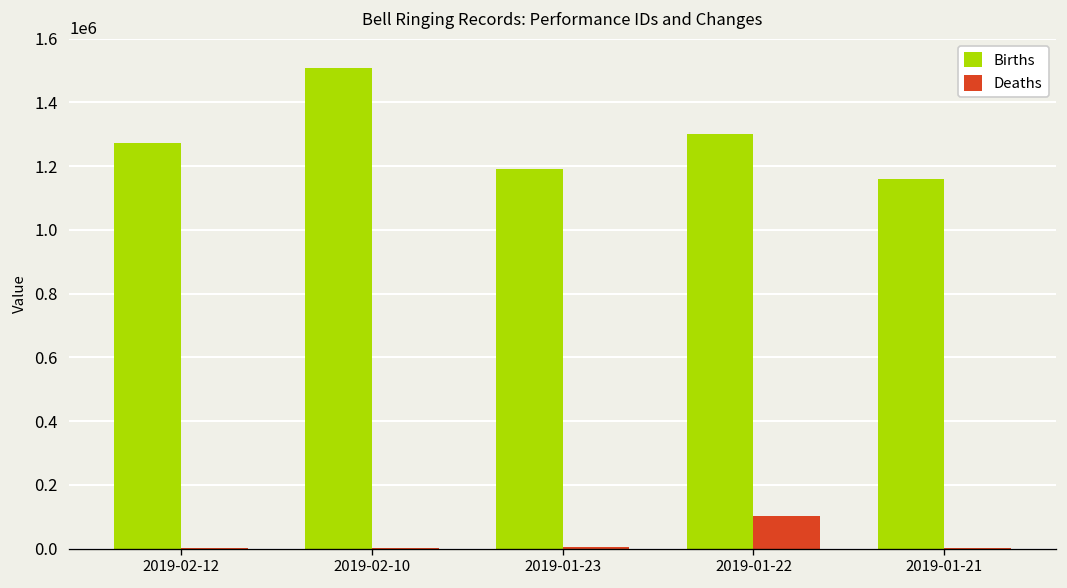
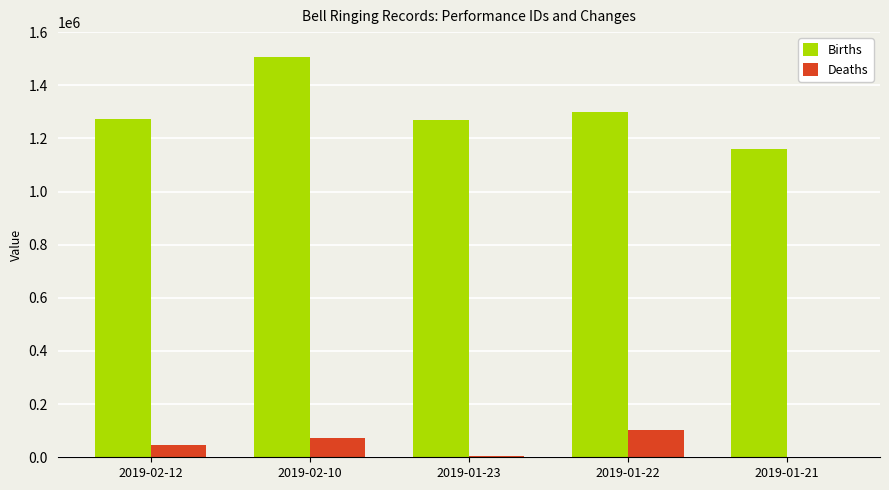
Deaths, 2019-02-12: 0 -> 50000
Deaths, 2019-02-10: 0 -> 70000
Births, 2019-01-23: 1190000 -> 1270000
